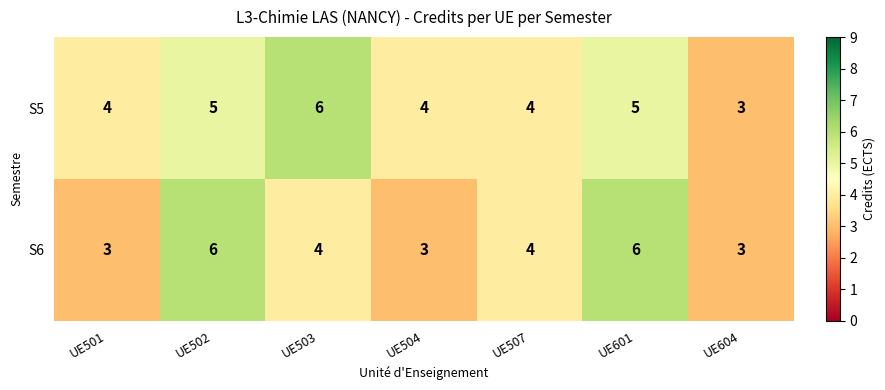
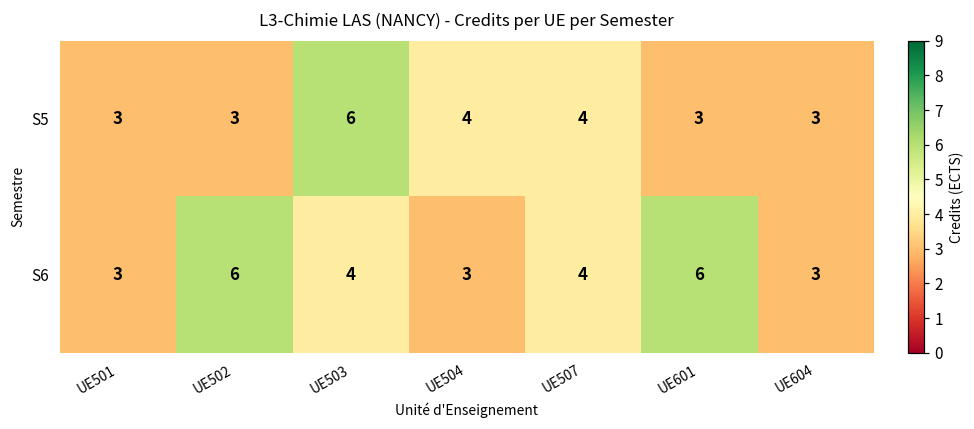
S5, UE501: 4 -> 3
S5, UE502: 5 -> 3
S5, UE601: 5 -> 3
